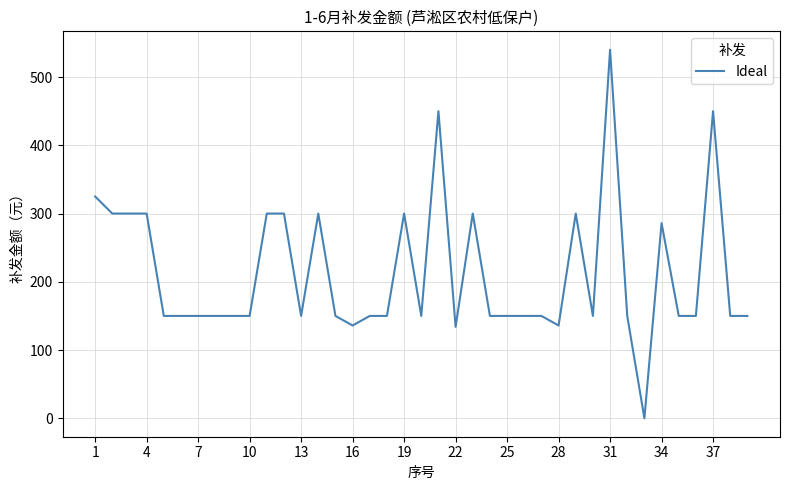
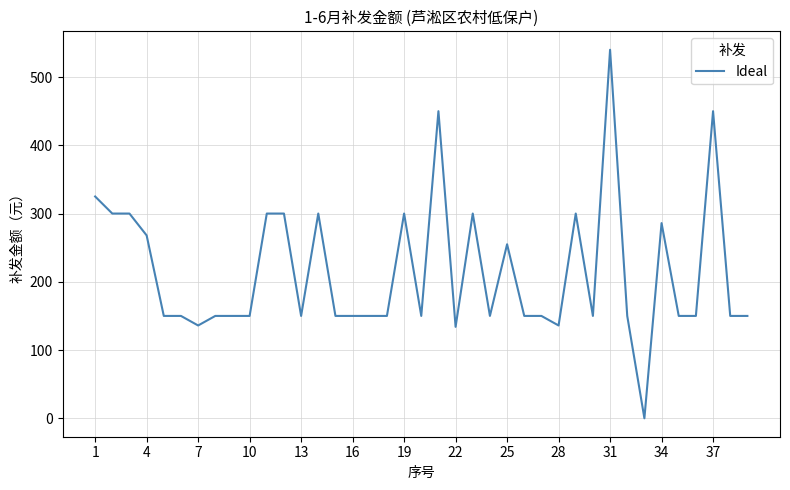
4: 300 -> 270
7: 150 -> 140
16: 140 -> 150
25: 150 -> 260
